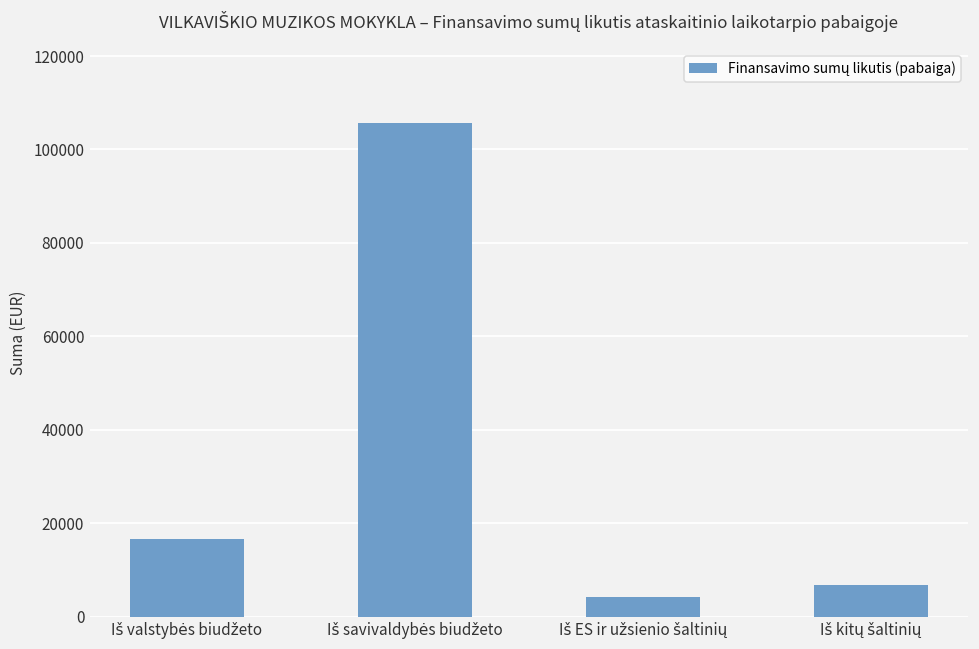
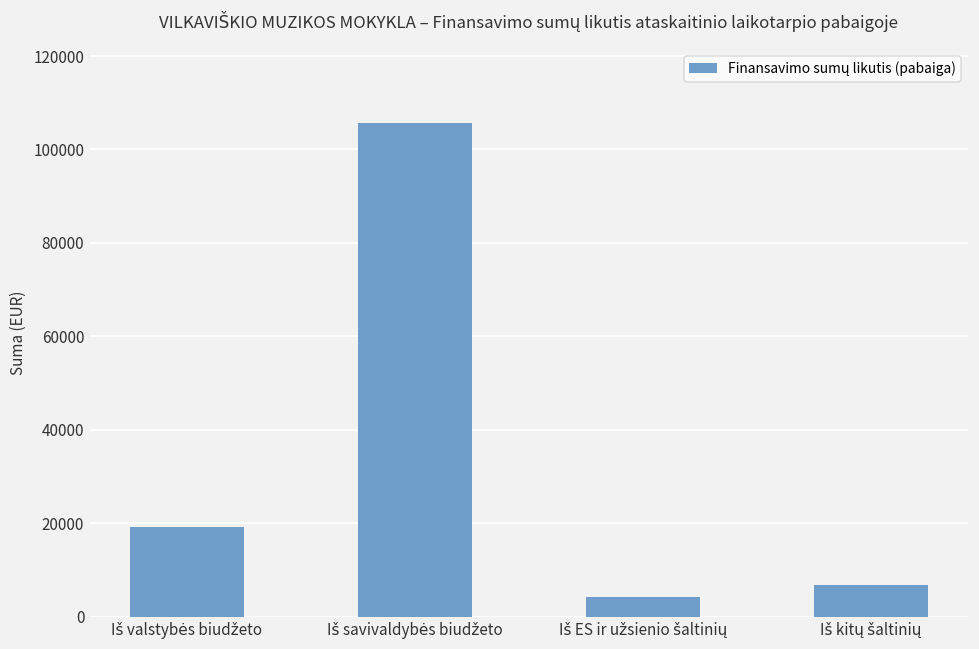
Iš valstybės biudžeto: 17000 -> 19000
